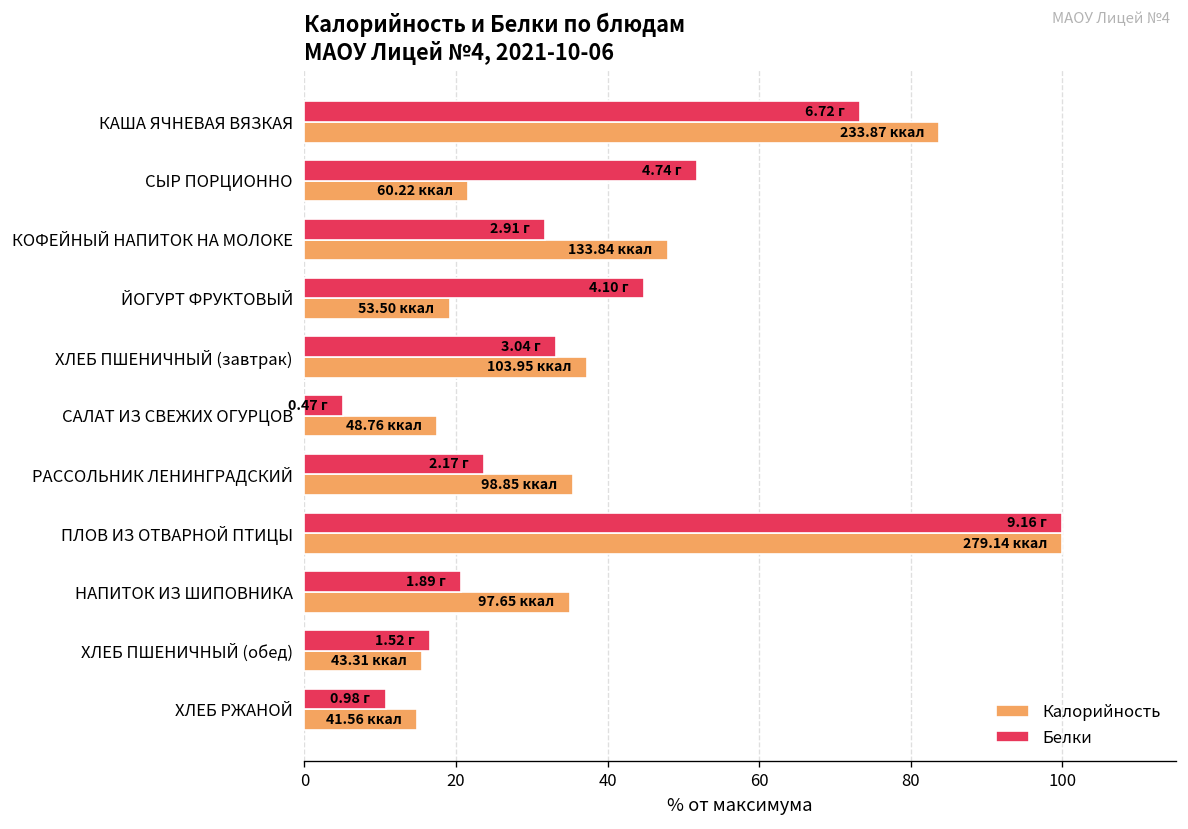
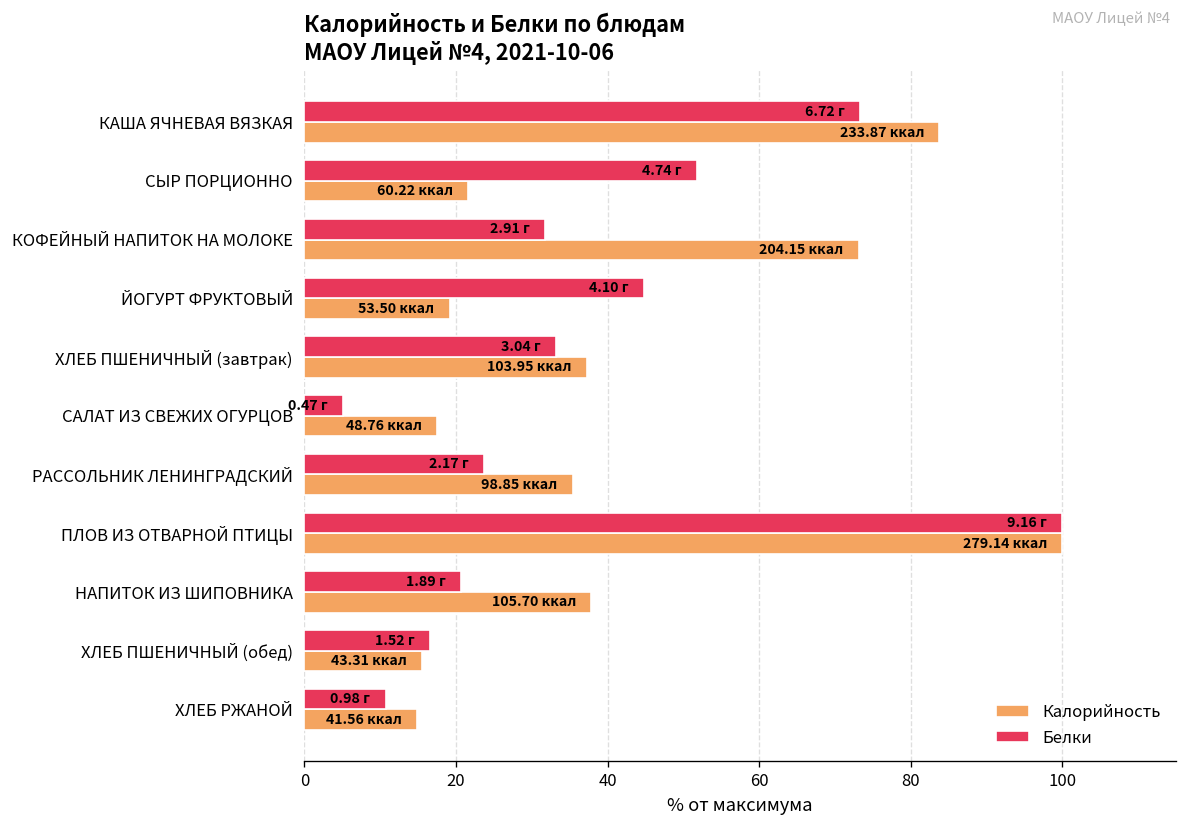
Калорийность, КОФЕЙНЫЙ НАПИТОК НА МОЛОКЕ: 133.84 -> 204.15
Калорийность, НАПИТОК ИЗ ШИПОВНИКА: 97.65 -> 105.70
